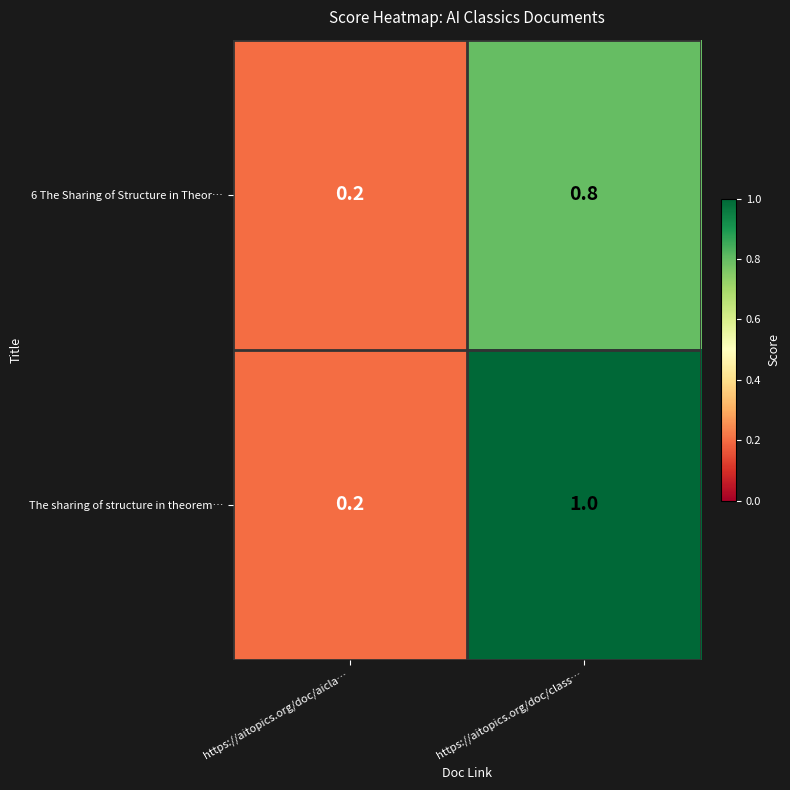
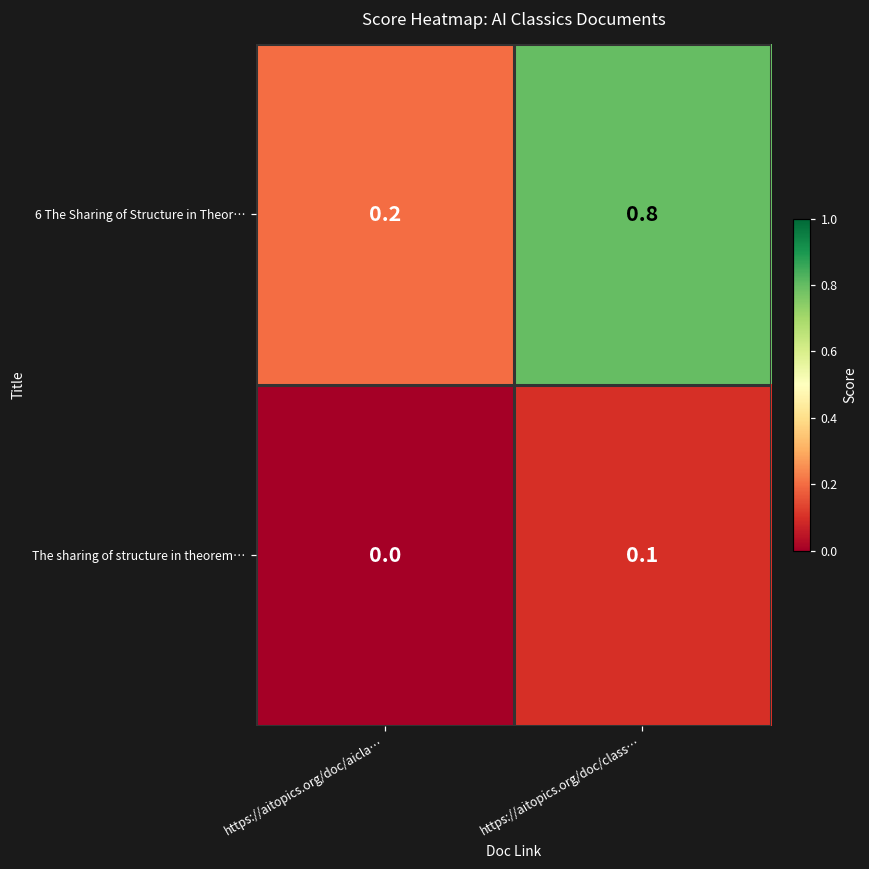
The sharing of structure in theorem…, https://aitopics.org/doc/aicla…: 0.2 -> 0.0
The sharing of structure in theorem…, https://aitopics.org/doc/class…: 1.0 -> 0.1
